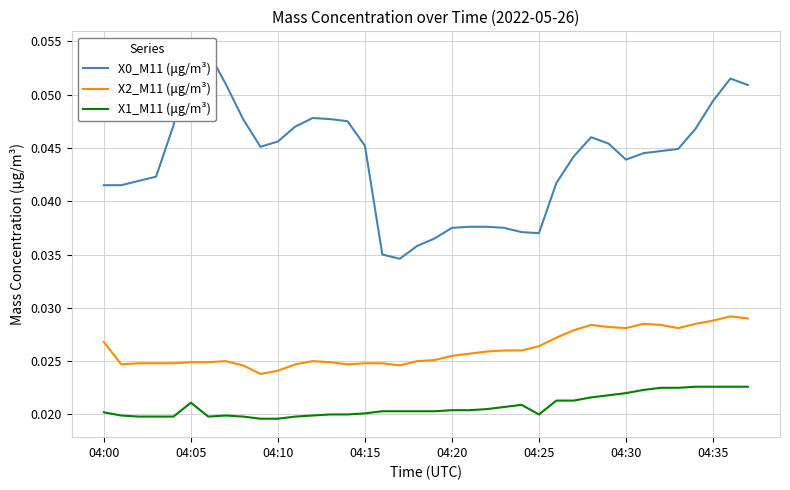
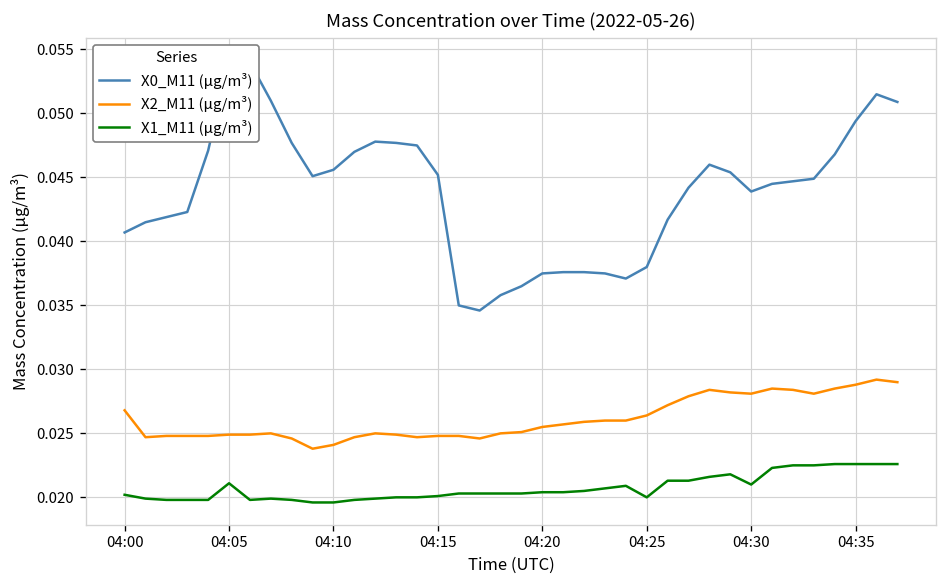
X0_M11 (μg/m³), 04:00: 0.0415 -> 0.0407
X0_M11 (μg/m³), 04:25: 0.037 -> 0.038
X1_M11 (μg/m³), 04:30: 0.022 -> 0.021
